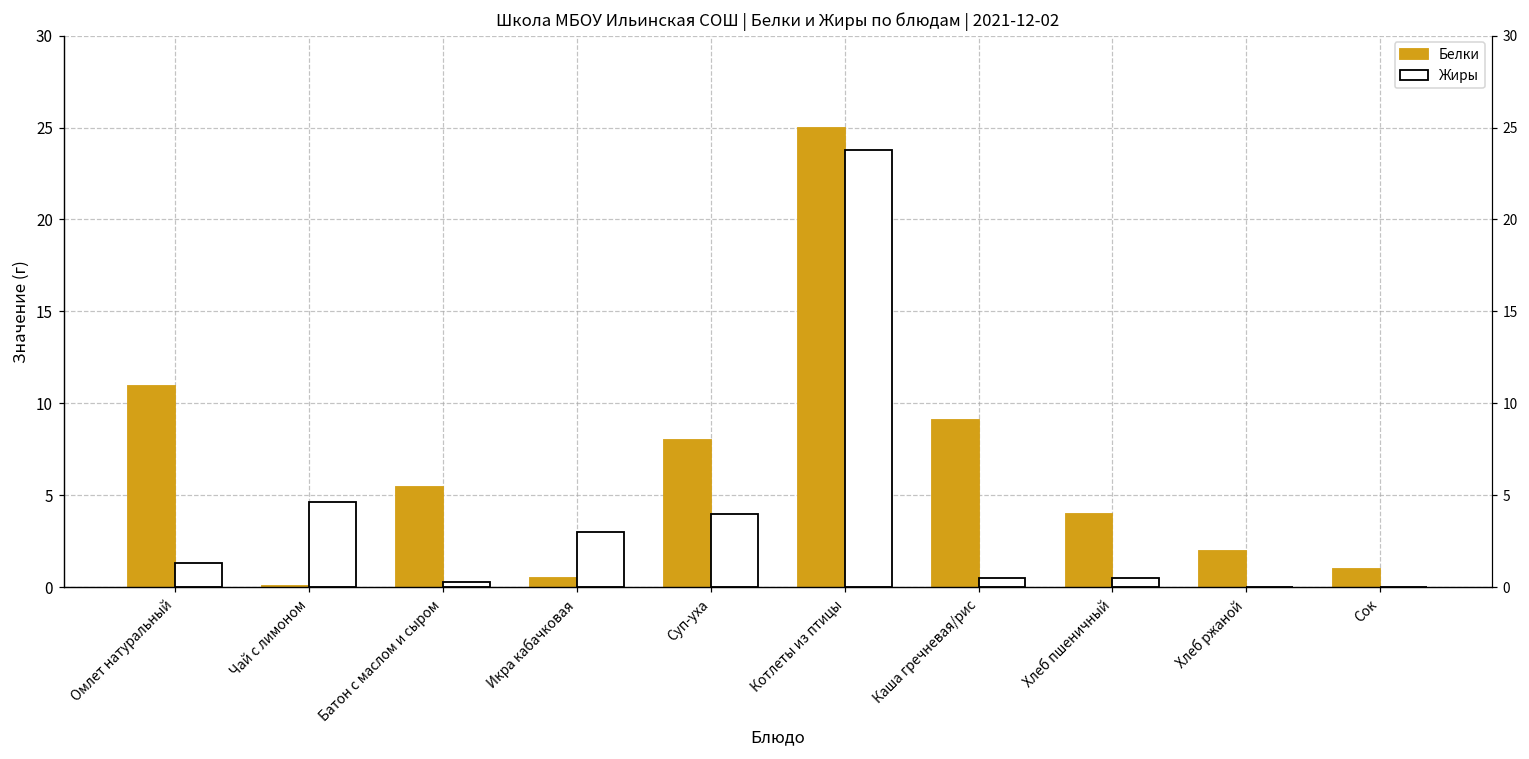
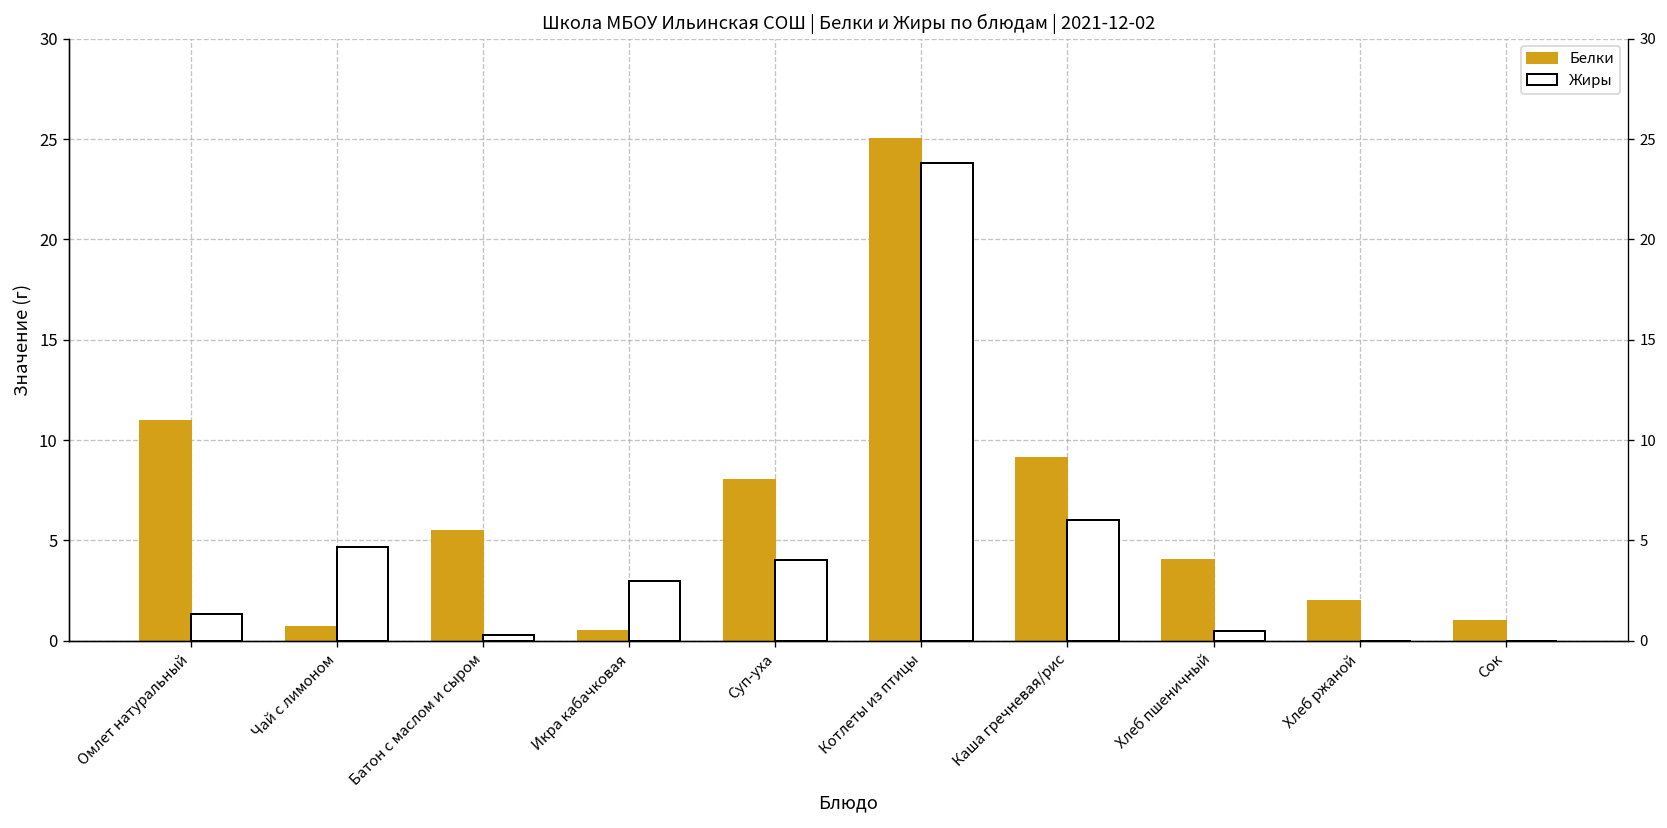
Белки, Чай с лимоном: 0.1 -> 0.7
Жиры, Каша гречневая/рис: 0.5 -> 6.0
